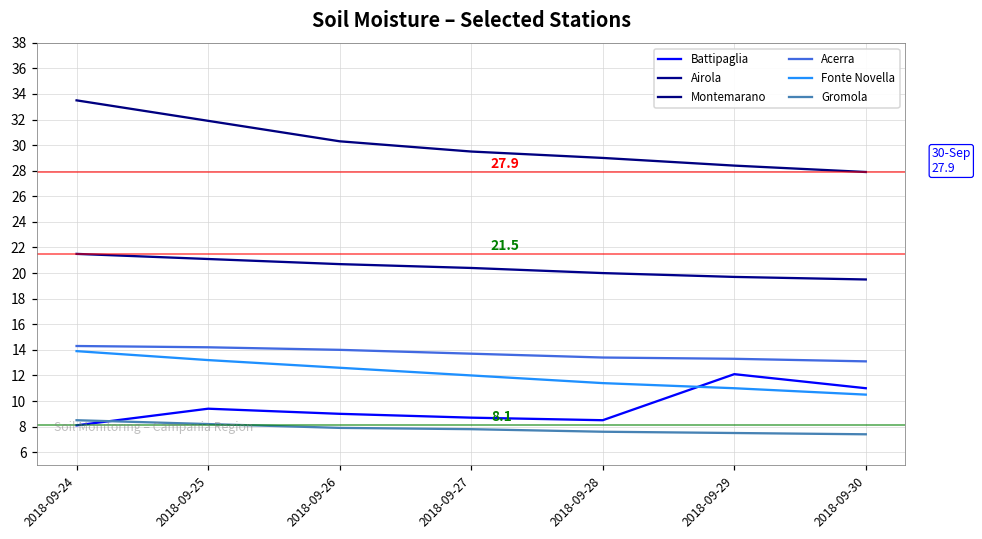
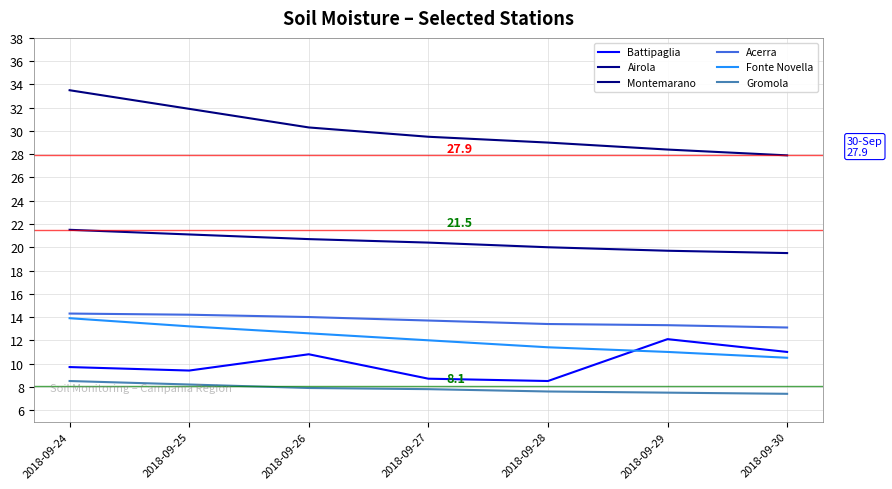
Battipaglia, 2018-09-24: 8.1 -> 9.7
Battipaglia, 2018-09-26: 9.0 -> 10.8
